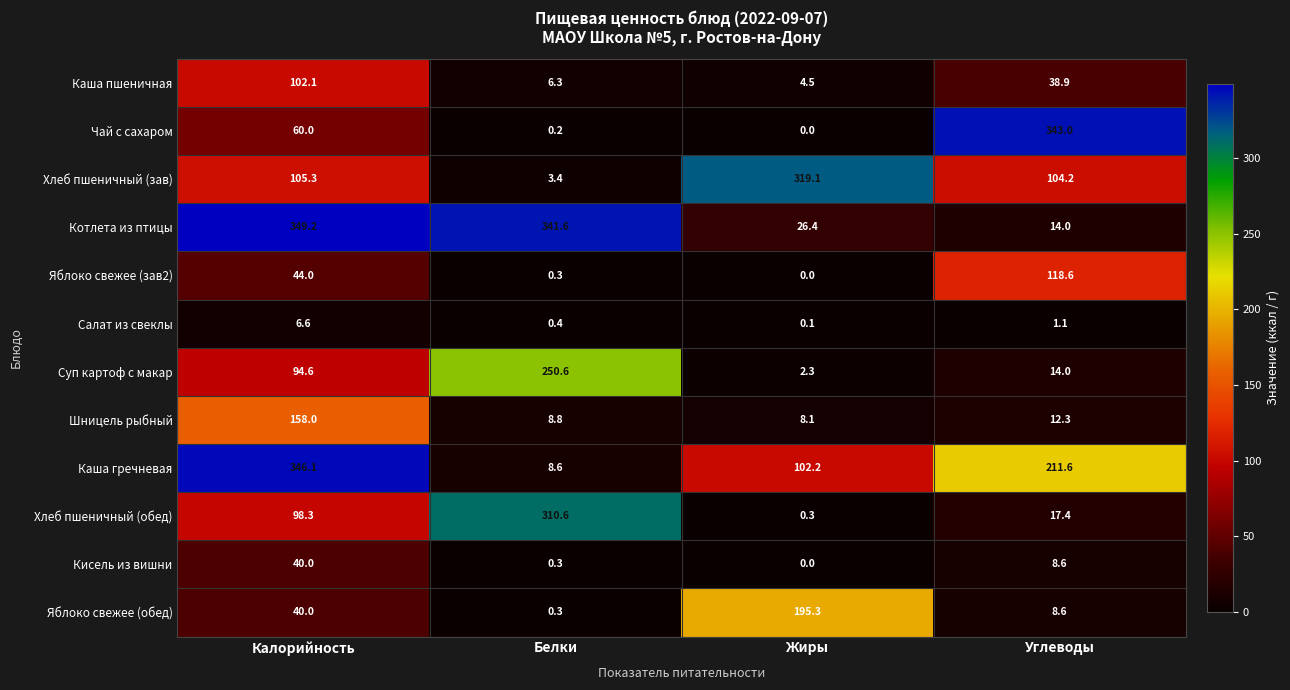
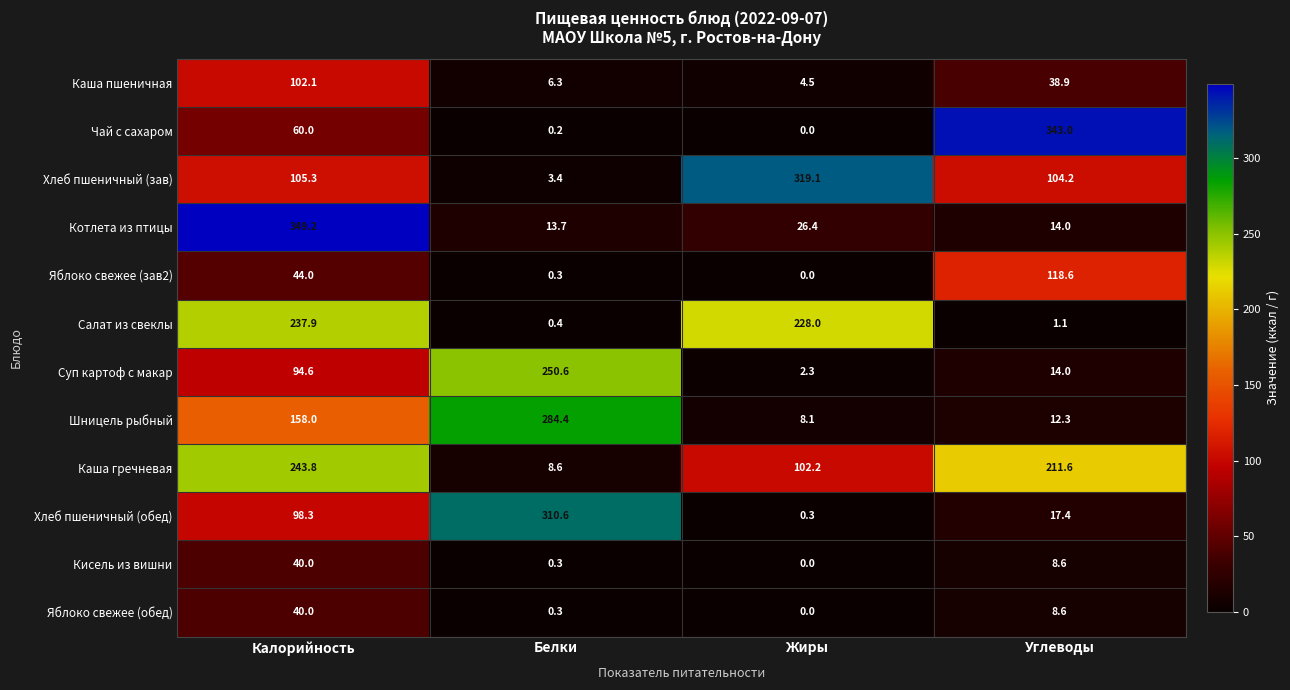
Котлета из птицы, Белки: 341.6 -> 13.7
Салат из свеклы, Калорийность: 6.6 -> 237.9
Салат из свеклы, Жиры: 0.1 -> 228.0
Шницель рыбный, Белки: 8.8 -> 284.4
Каша гречневая, Калорийность: 346.1 -> 243.8
Яблоко свежее (обед), Жиры: 195.3 -> 0.0
